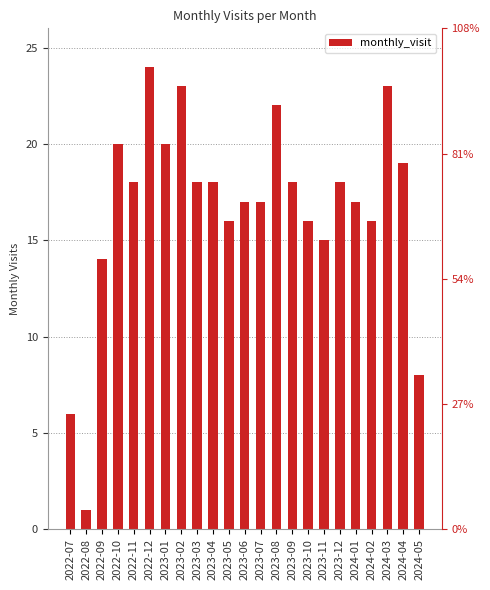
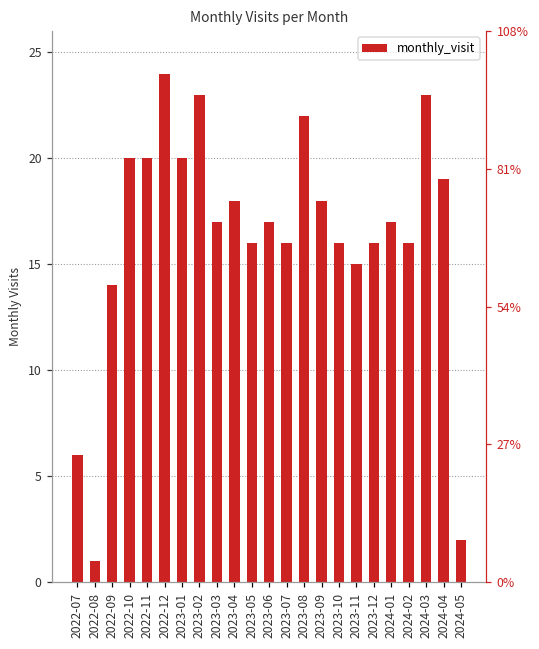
2022-11: 18 -> 20
2023-03: 18 -> 17
2023-07: 17 -> 16
2023-12: 18 -> 16
2024-05: 8 -> 2
